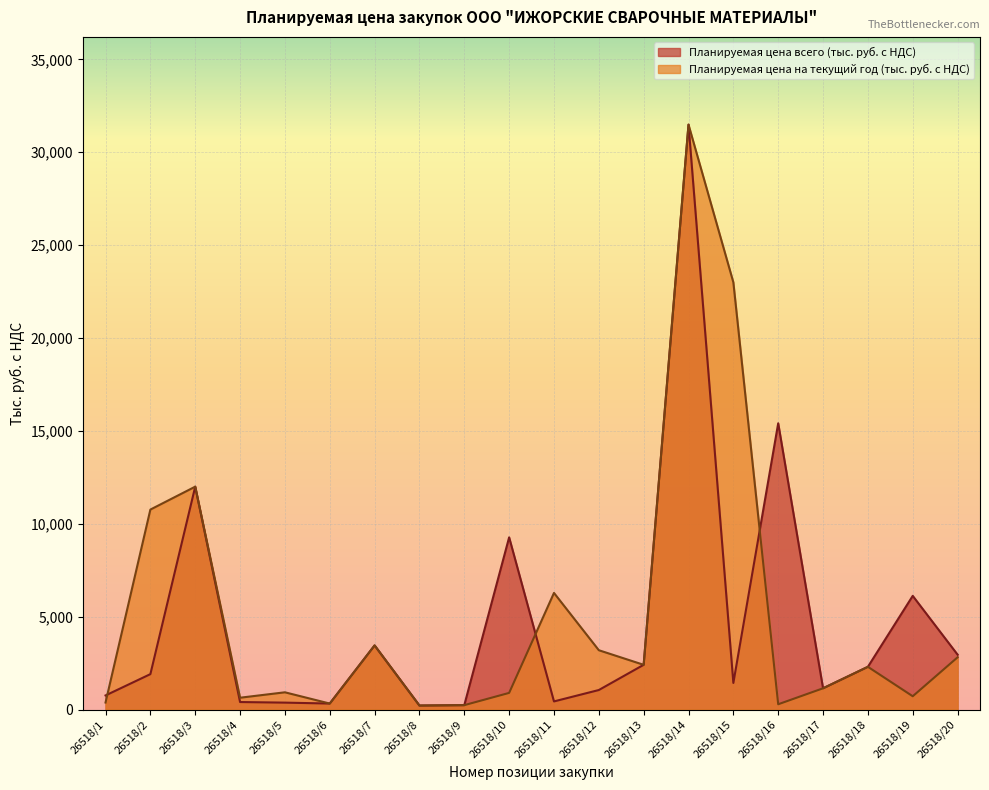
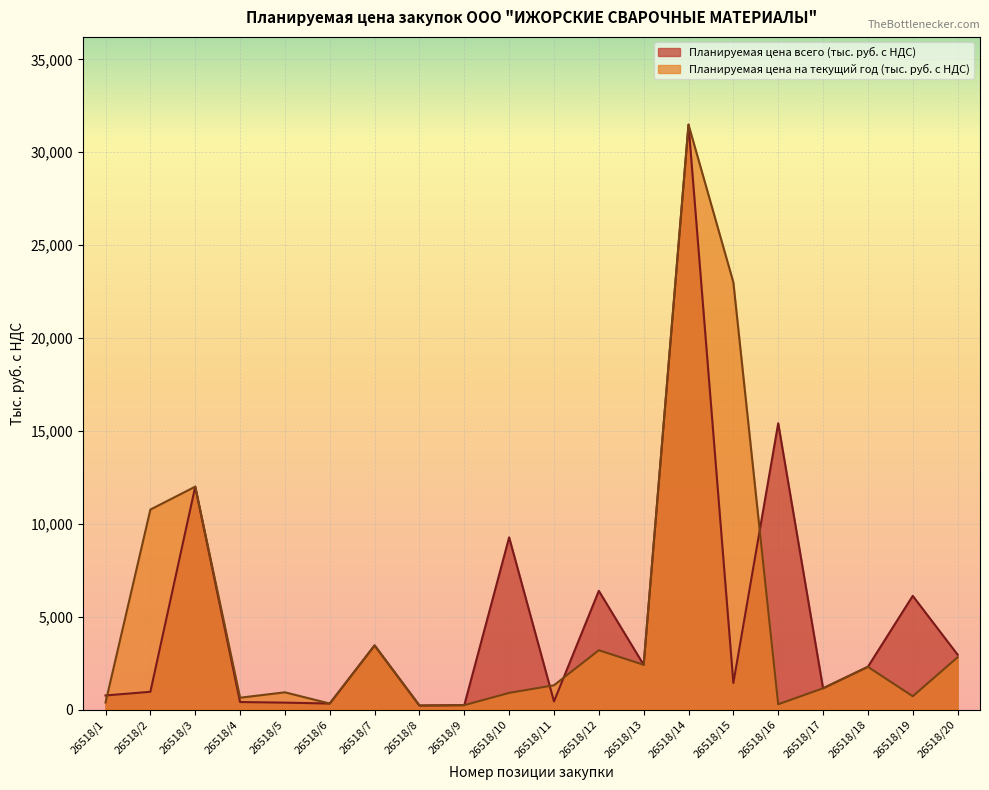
Планируемая цена всего (тыс. руб. с НДС), 26518/2: 1,900 -> 1,000
Планируемая цена на текущий год (тыс. руб. с НДС), 26518/11: 6,300 -> 1,300
Планируемая цена всего (тыс. руб. с НДС), 26518/12: 1,100 -> 6,400
